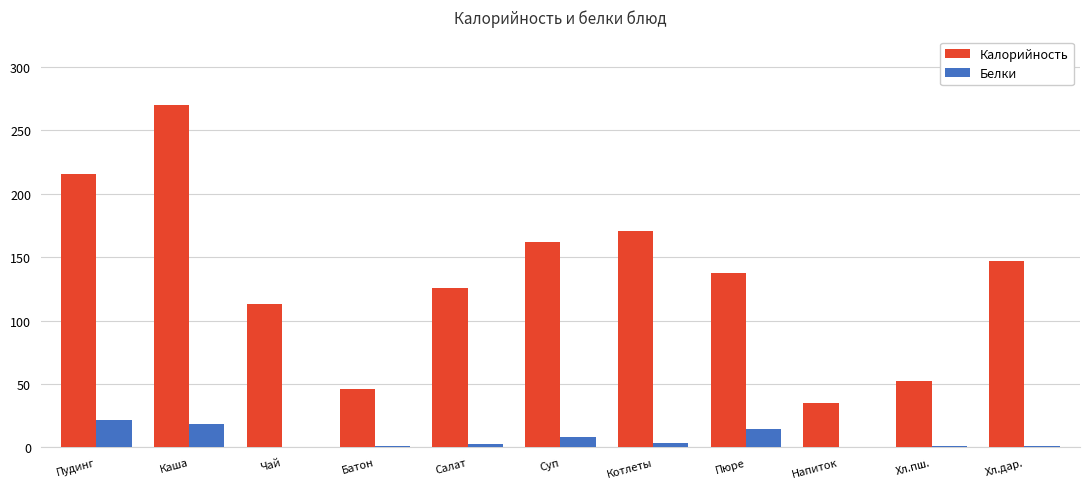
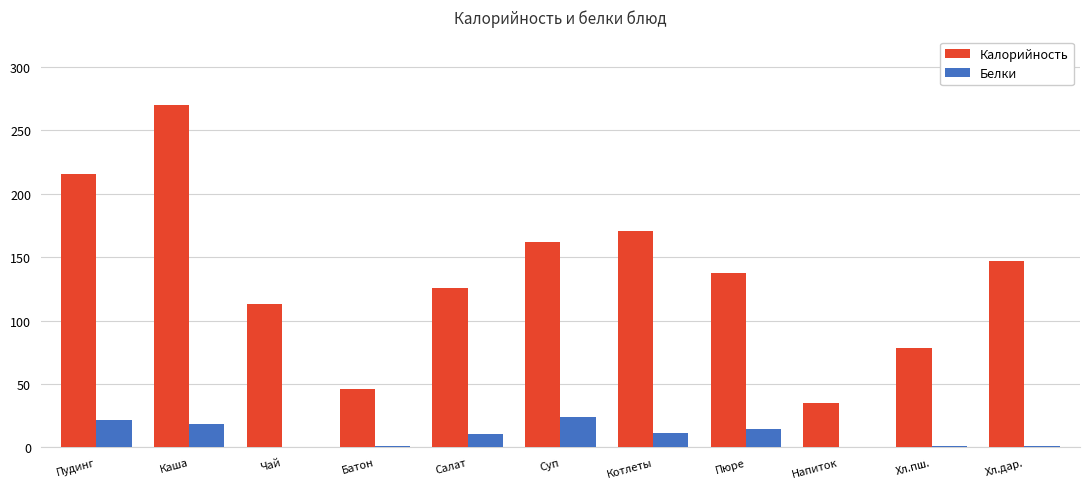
Белки, Салат: 3 -> 11
Белки, Суп: 9 -> 24
Белки, Котлеты: 4 -> 12
Калорийность, Хл.пш.: 52 -> 79
